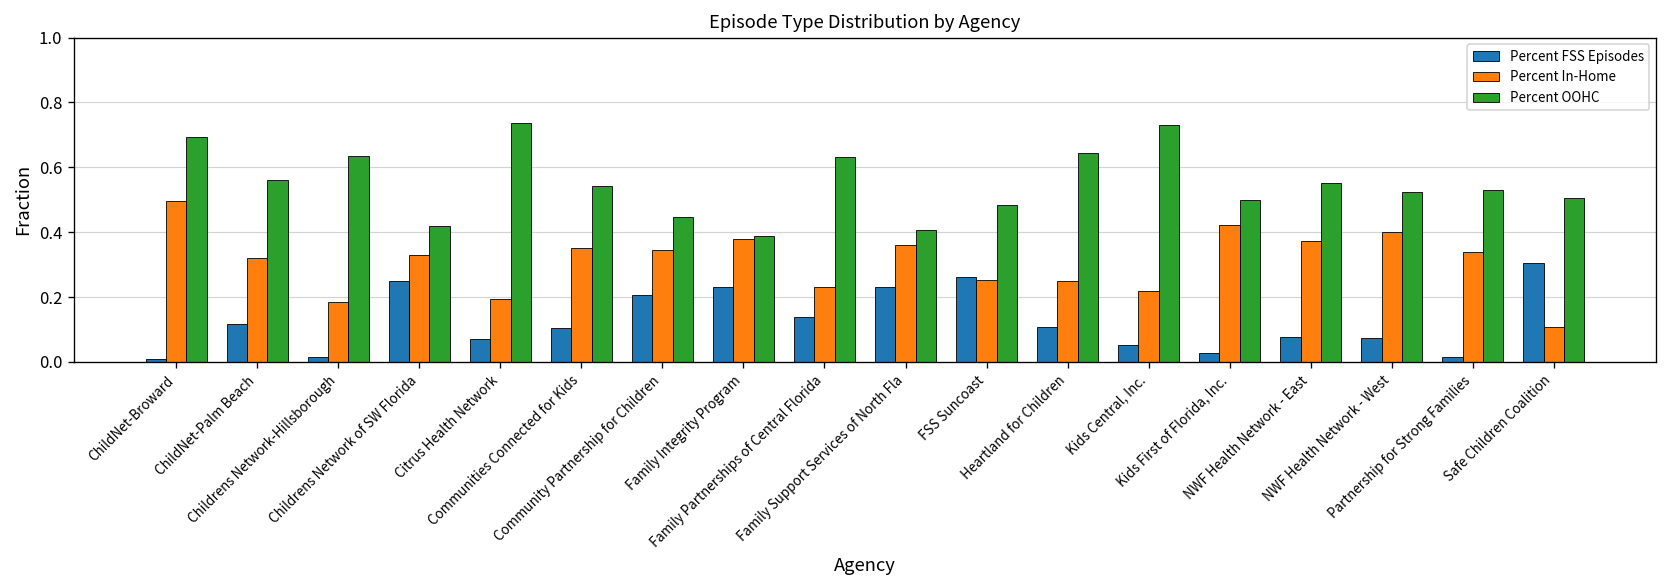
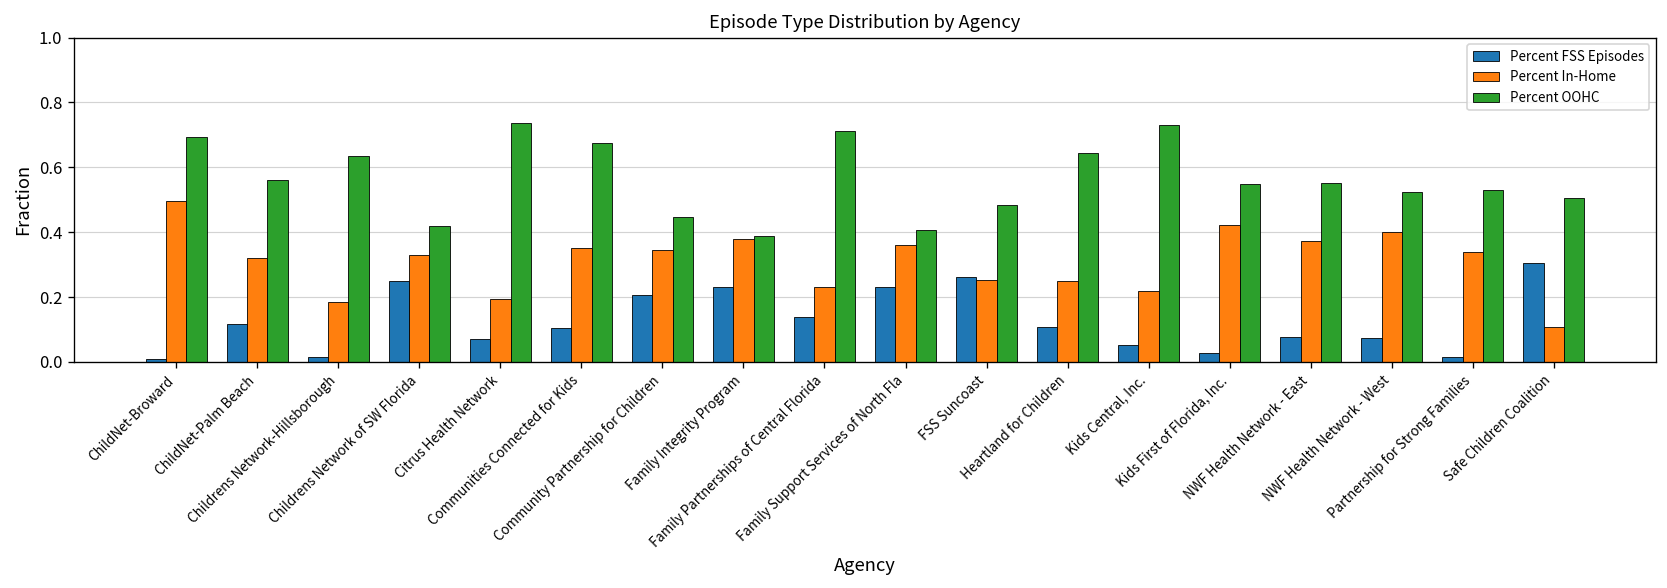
Percent OOHC, Communities Connected for Kids: 0.54 -> 0.67
Percent OOHC, Family Partnerships of Central Florida: 0.63 -> 0.71
Percent OOHC, Kids First of Florida, Inc.: 0.50 -> 0.55
